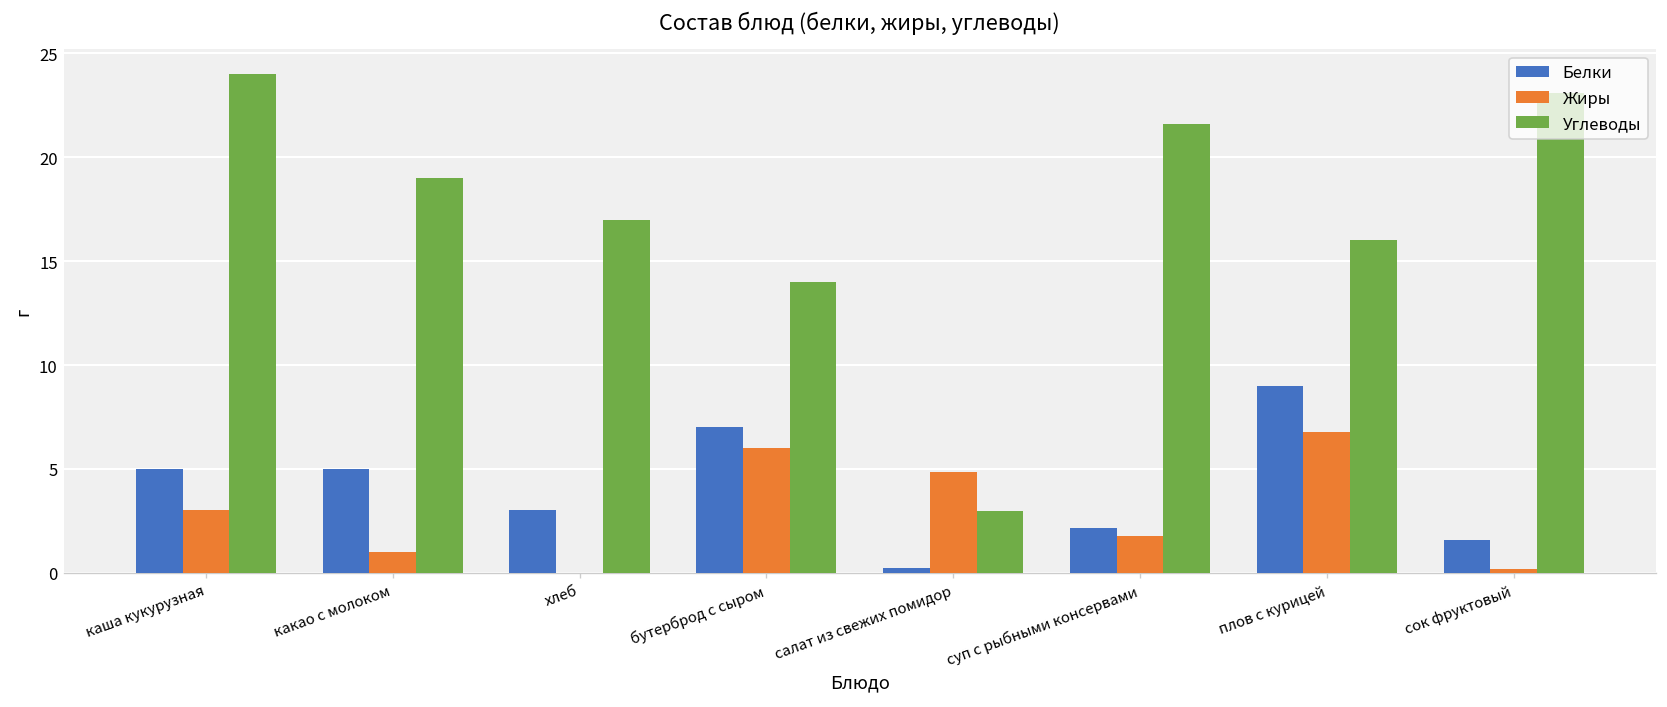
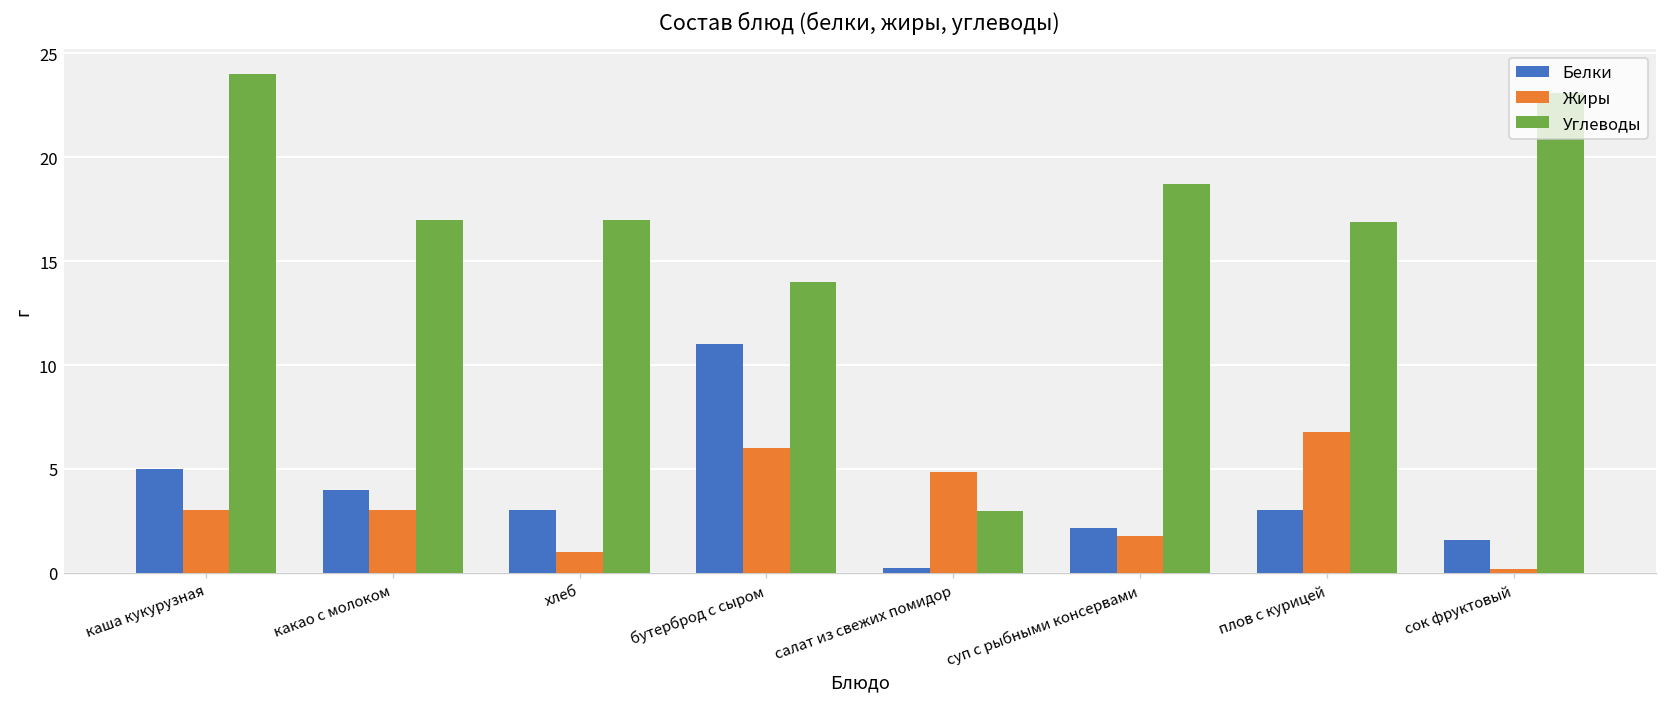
Белки, какао с молоком: 5 -> 4
Жиры, какао с молоком: 1 -> 3
Углеводы, какао с молоком: 19 -> 17
Жиры, хлеб: 0 -> 1
Белки, бутерброд с сыром: 7 -> 11
Углеводы, суп с рыбными консервами: 21.6 -> 18.7
Белки, плов с курицей: 9 -> 3
Углеводы, плов с курицей: 16.0 -> 16.9
